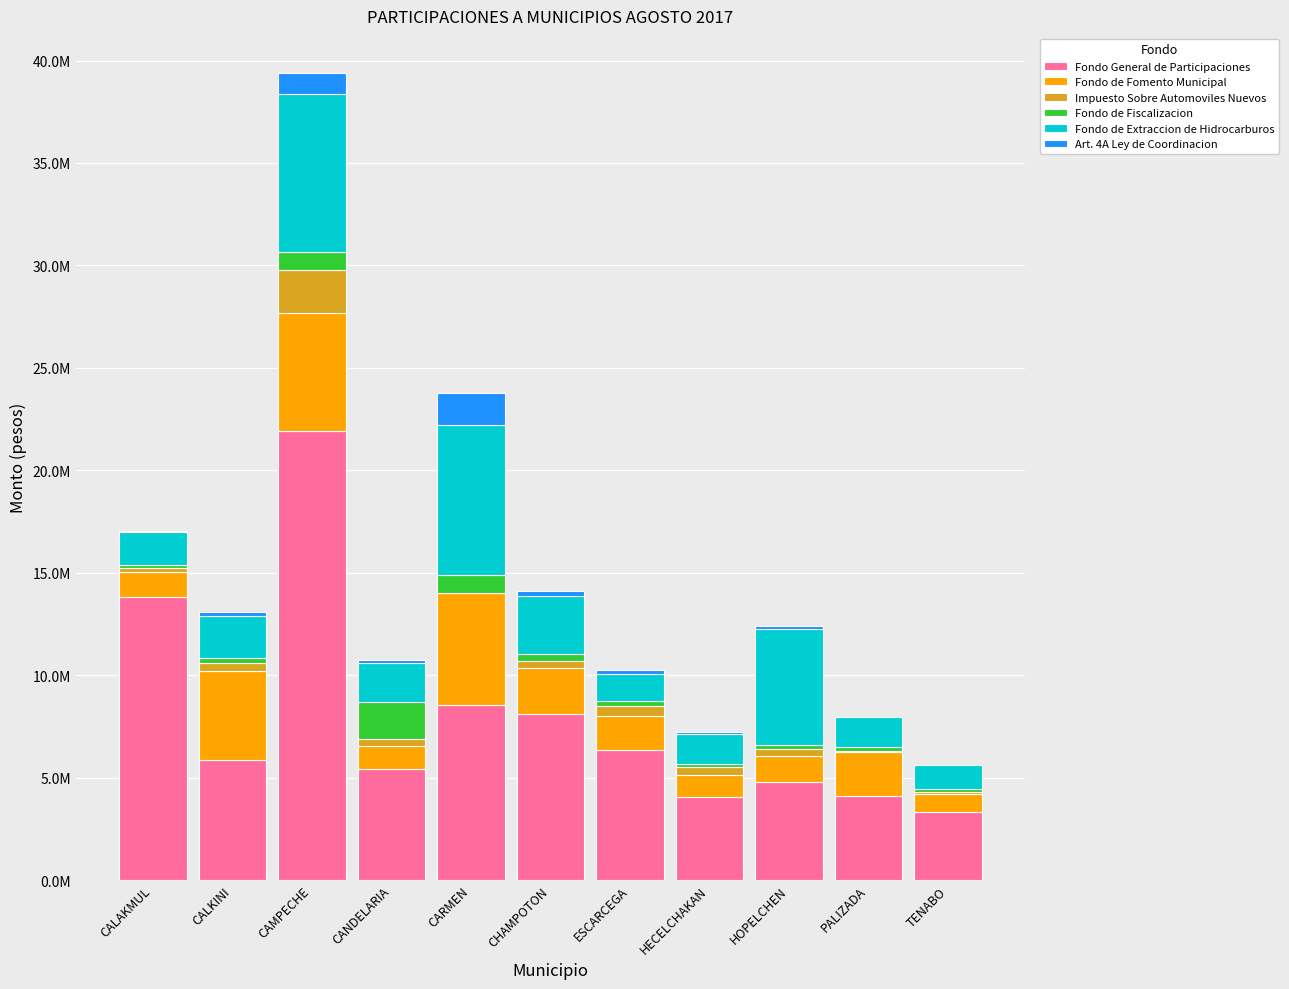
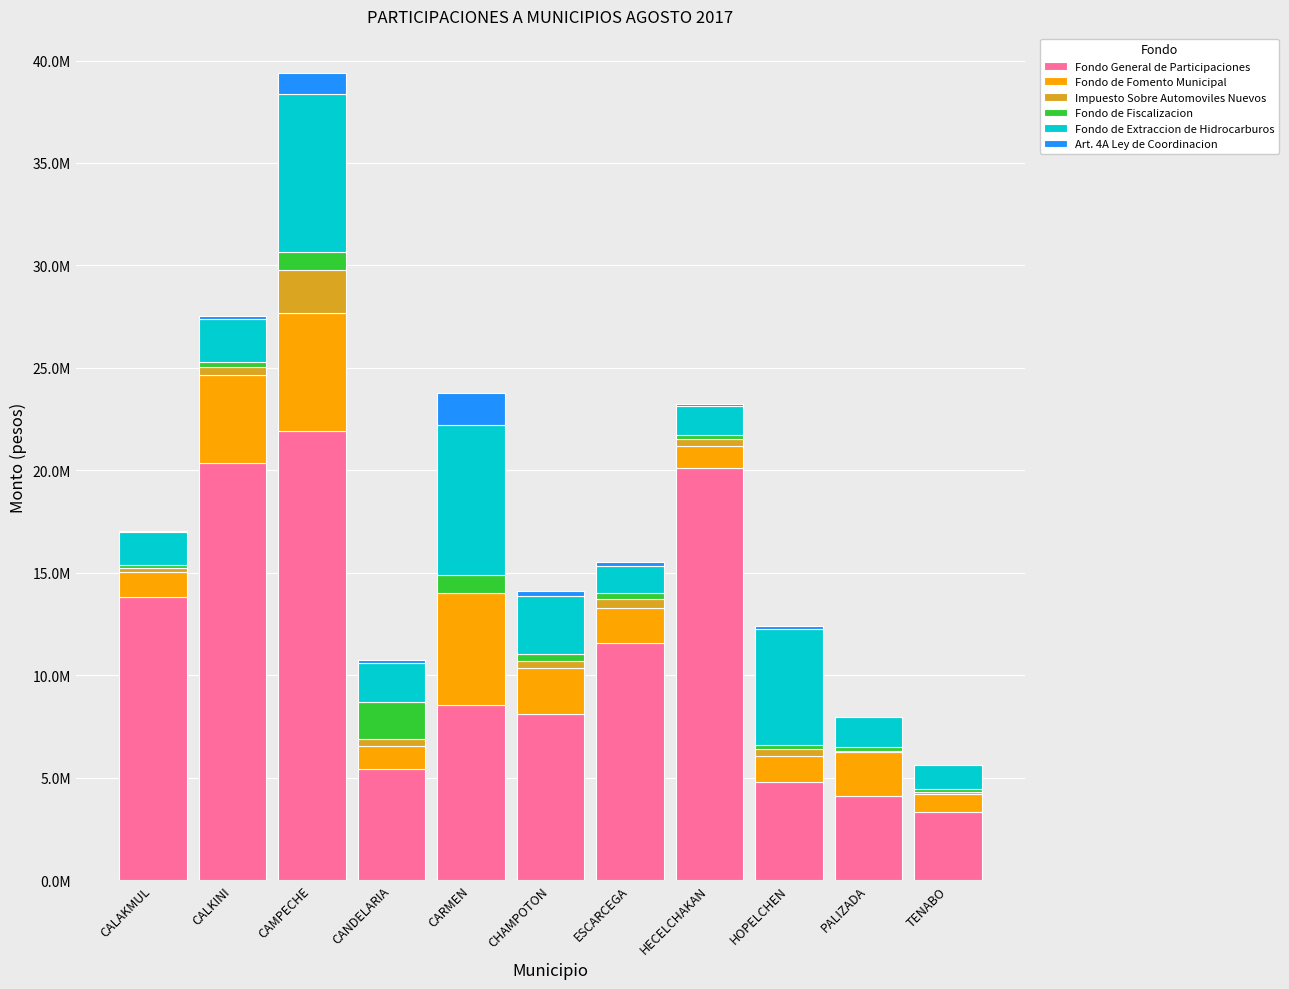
Fondo General de Participaciones, CALKINI: 5900000 -> 20300000
Fondo General de Participaciones, ESCARCEGA: 6300000 -> 11600000
Fondo General de Participaciones, HECELCHAKAN: 4100000 -> 20100000
